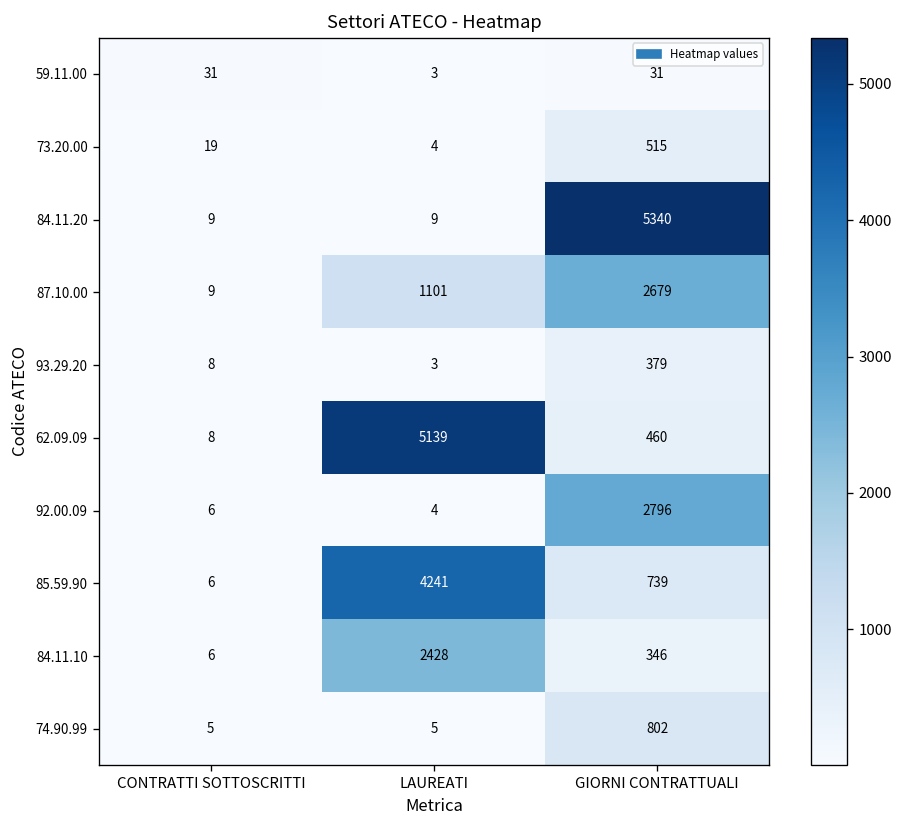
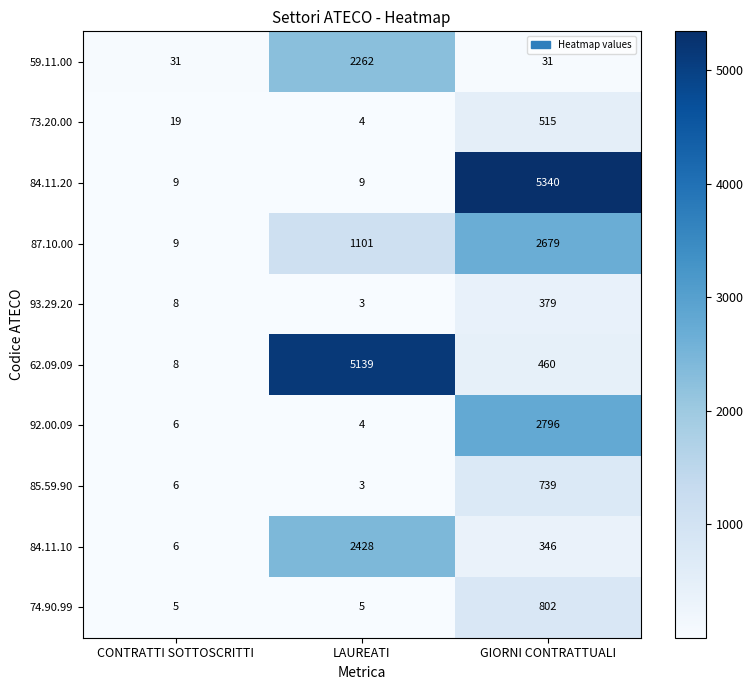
59.11.00, LAUREATI: 3 -> 2262
85.59.90, LAUREATI: 4241 -> 3
